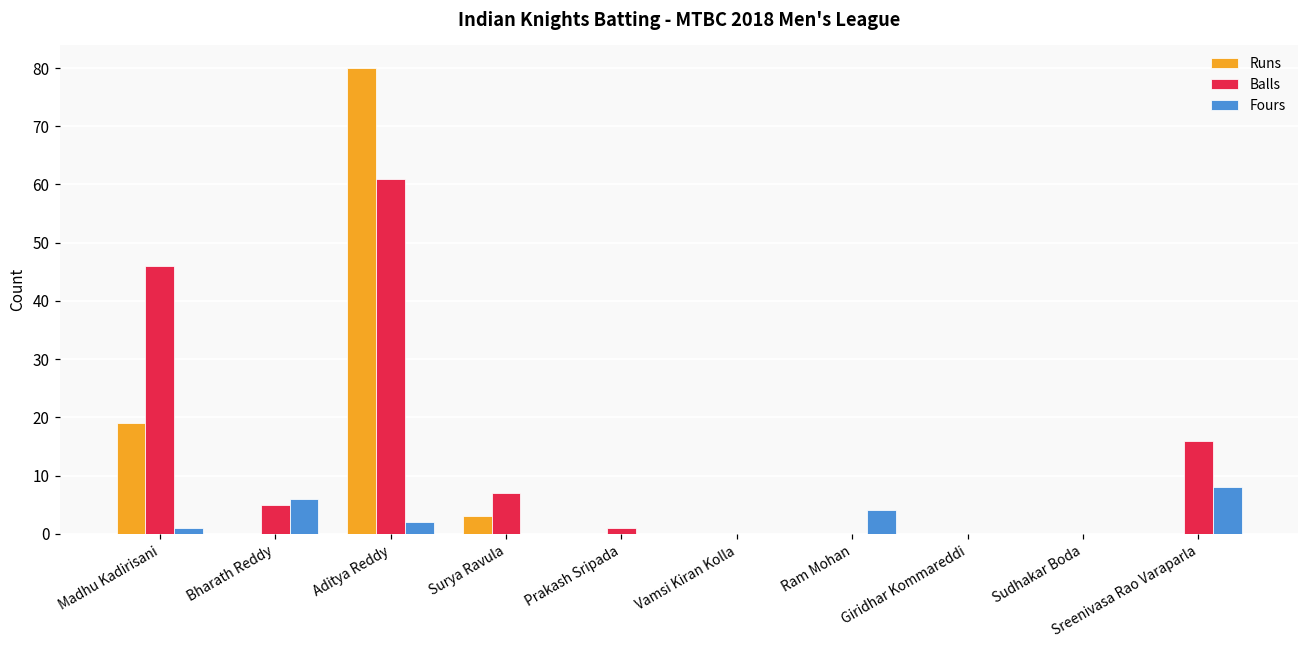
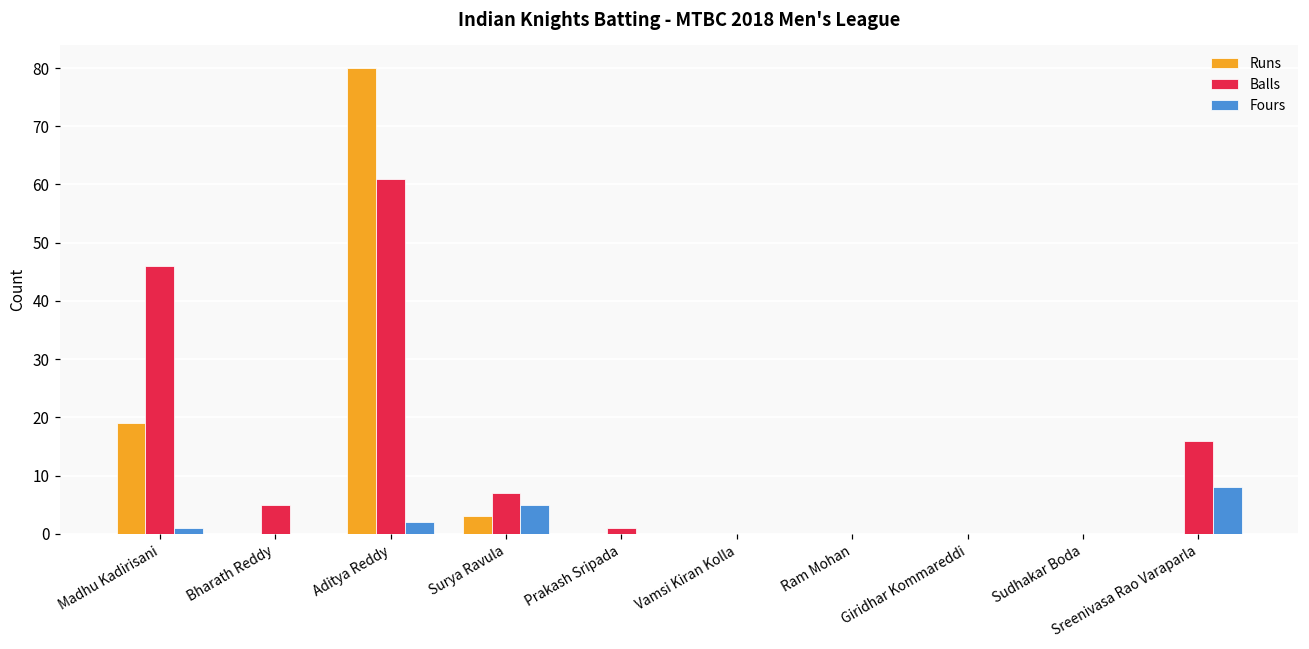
Fours, Bharath Reddy: 6 -> 0
Fours, Surya Ravula: 0 -> 5
Fours, Ram Mohan: 4 -> 0
